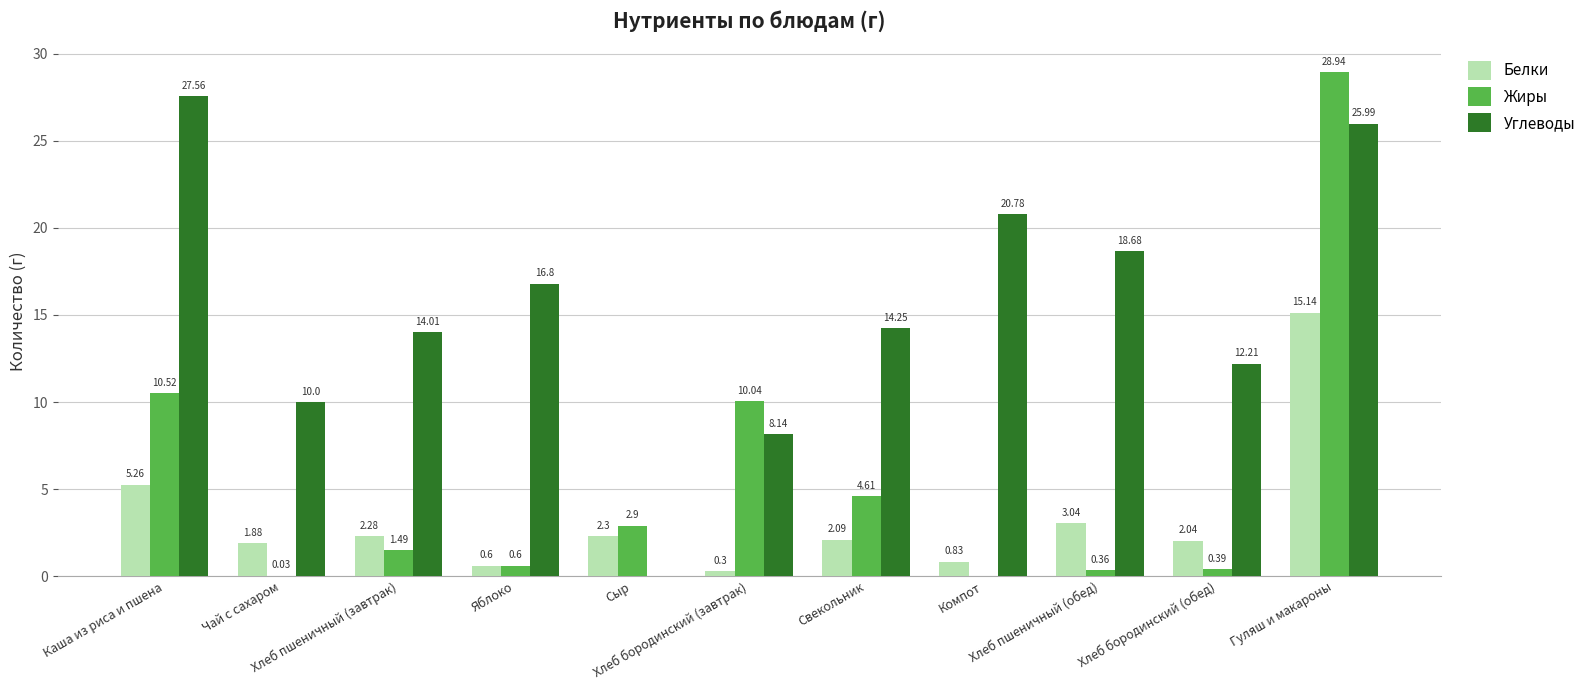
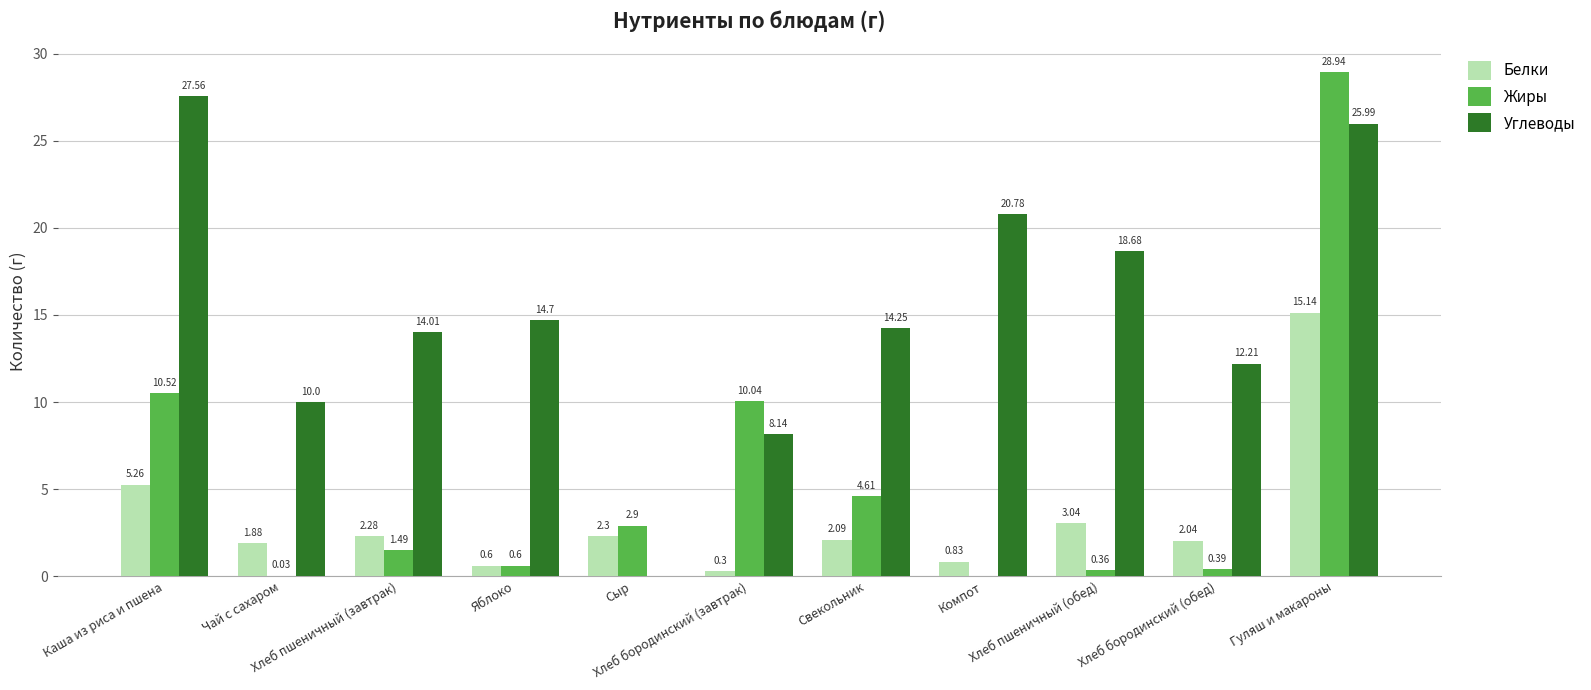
Углеводы, Яблоко: 16.8 -> 14.7
